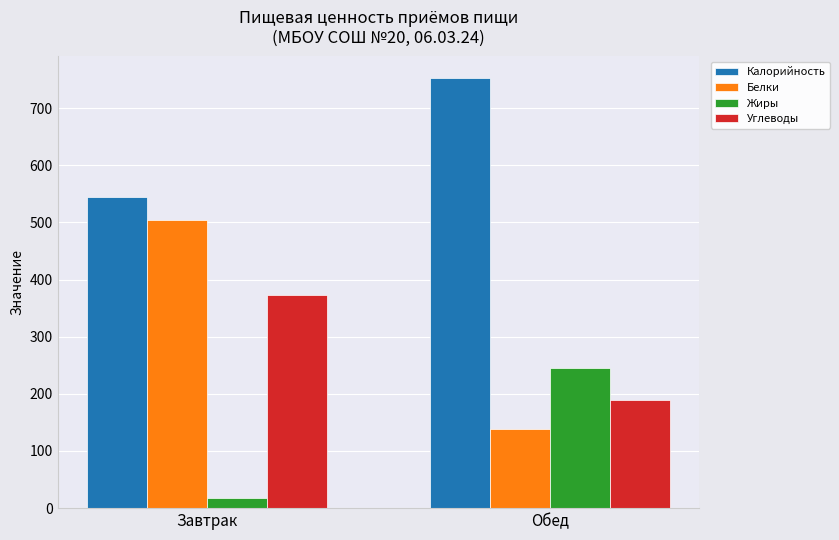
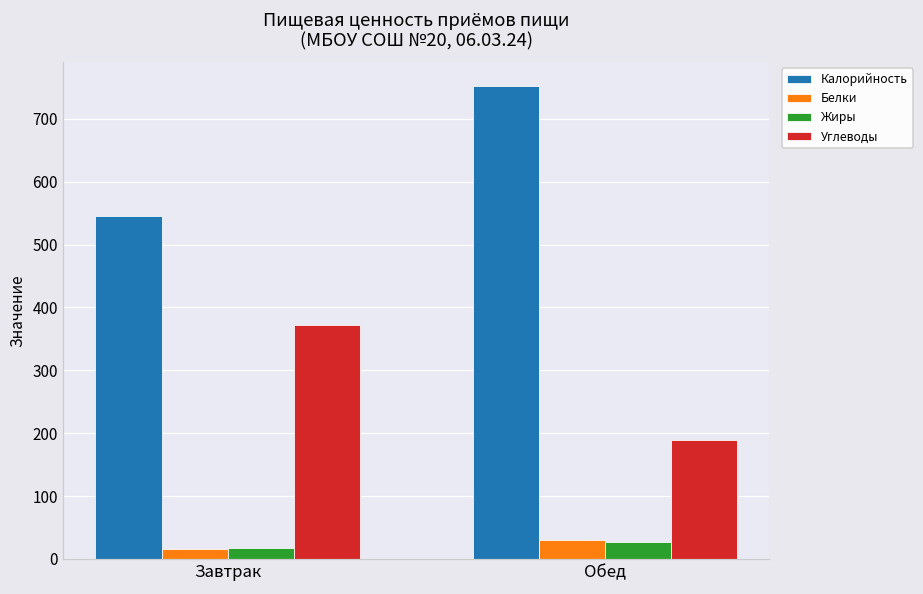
Белки, Завтрак: 500 -> 20
Белки, Обед: 140 -> 30
Жиры, Обед: 250 -> 30
